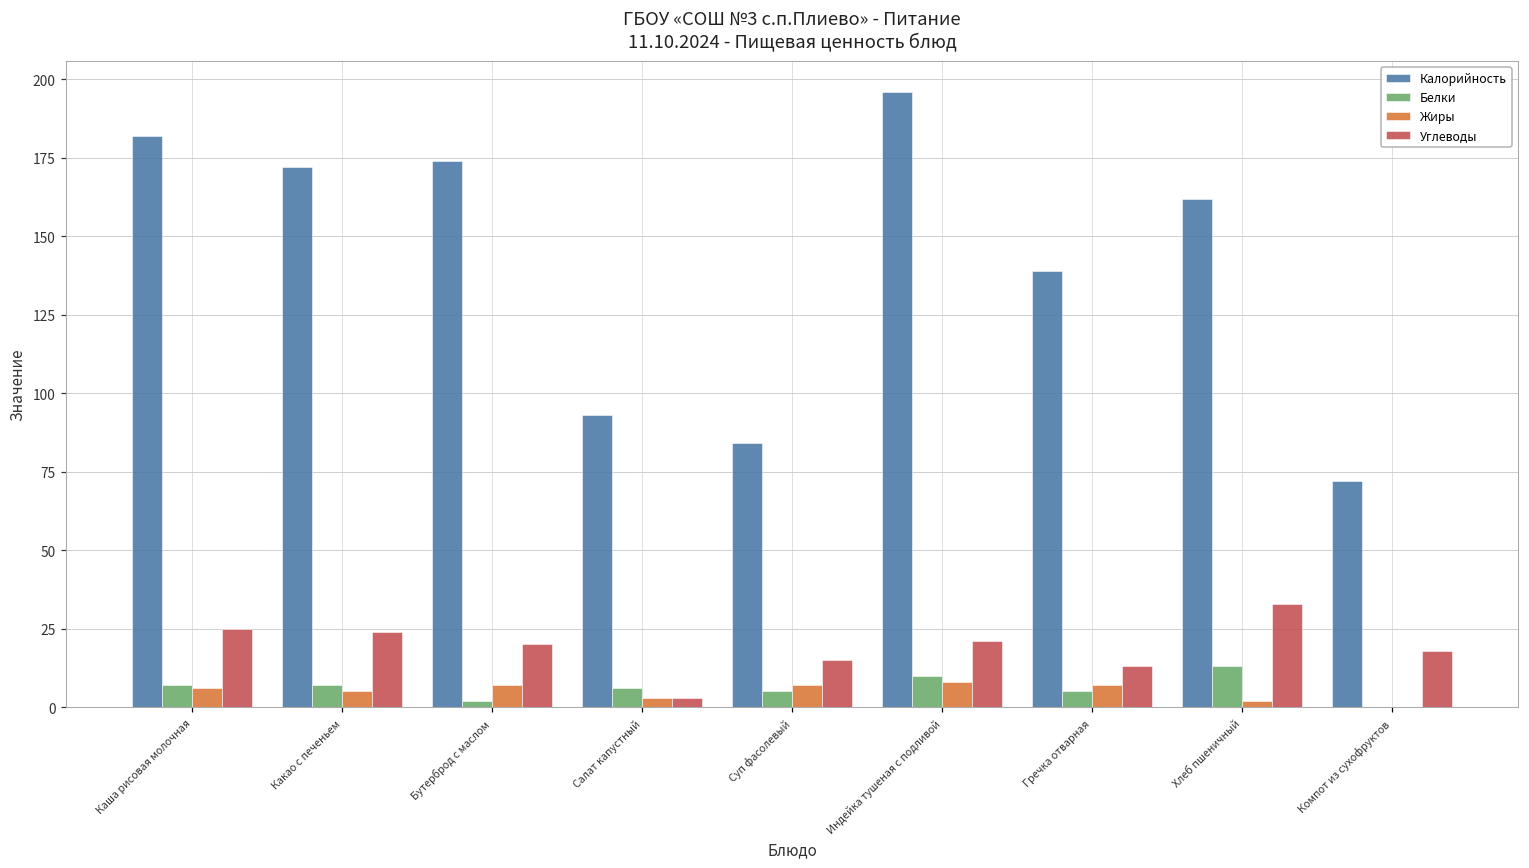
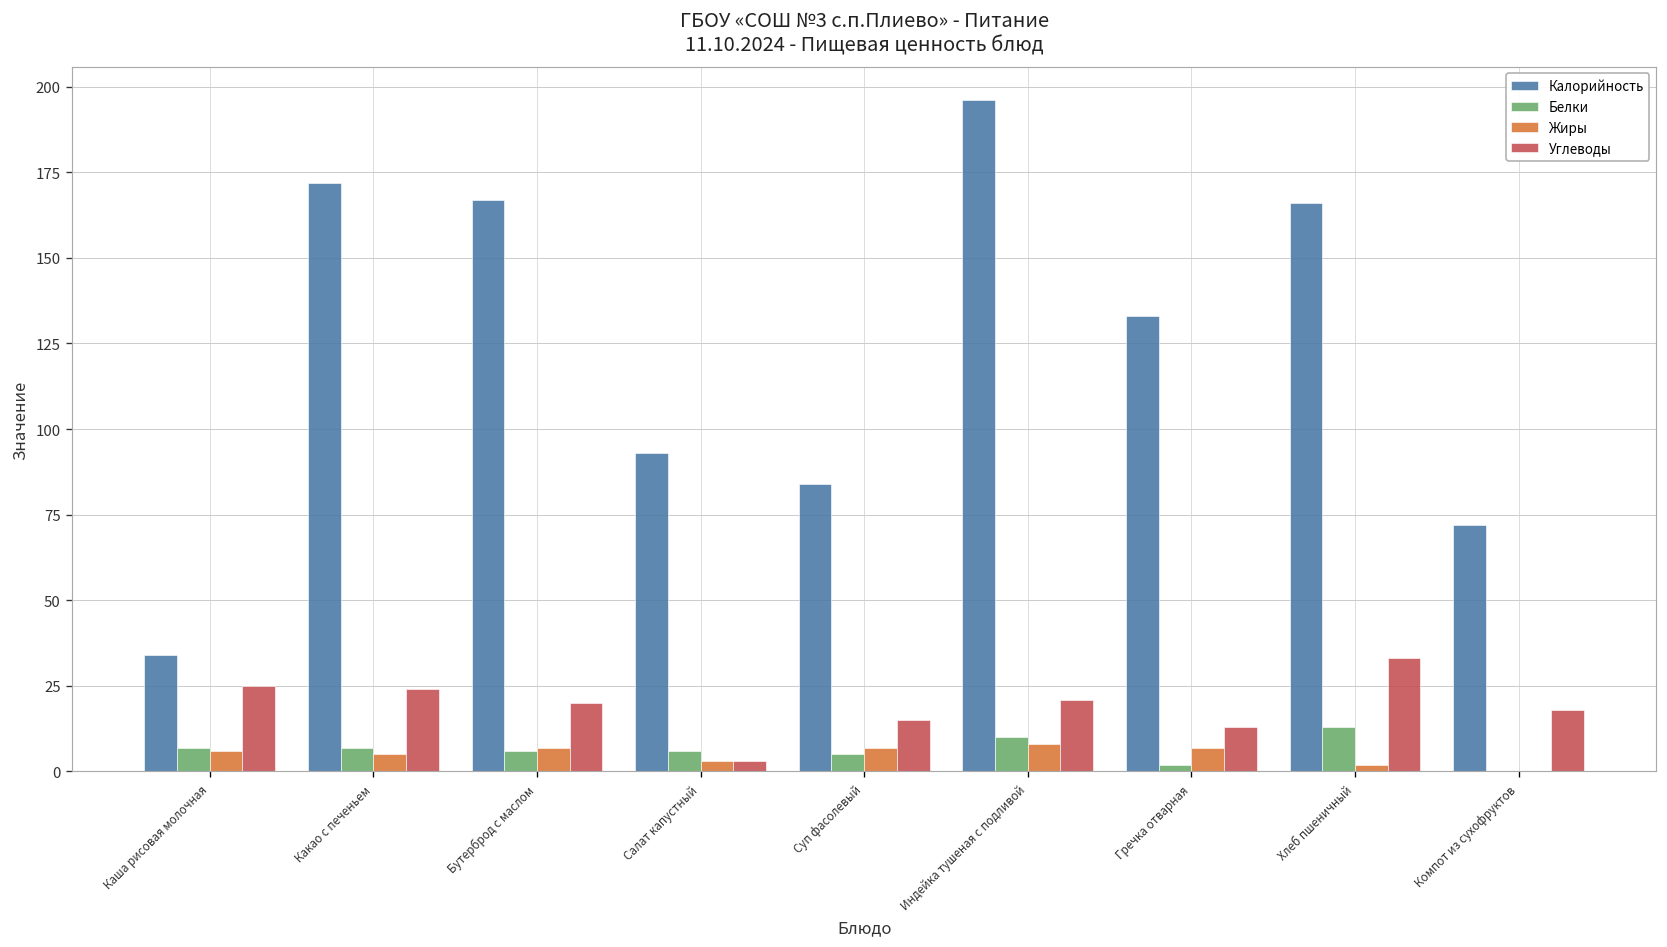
Калорийность, Каша рисовая молочная: 182 -> 34
Калорийность, Бутерброд с маслом: 174 -> 167
Белки, Бутерброд с маслом: 2 -> 6
Калорийность, Гречка отварная: 139 -> 133
Белки, Гречка отварная: 5 -> 2
Калорийность, Хлеб пшеничный: 162 -> 166
